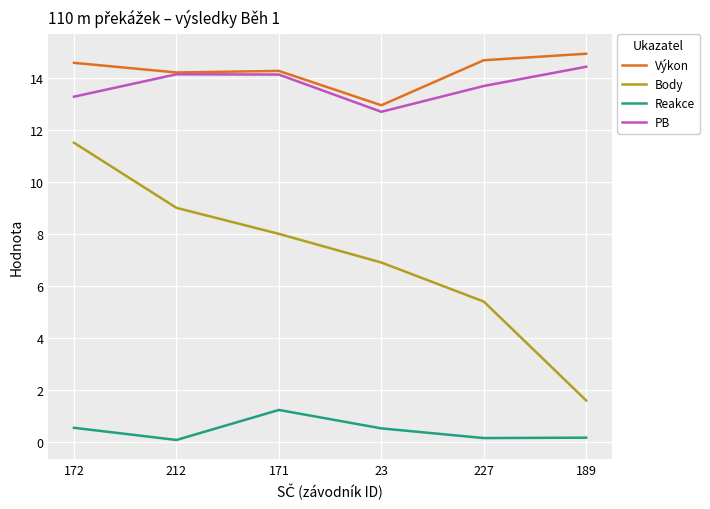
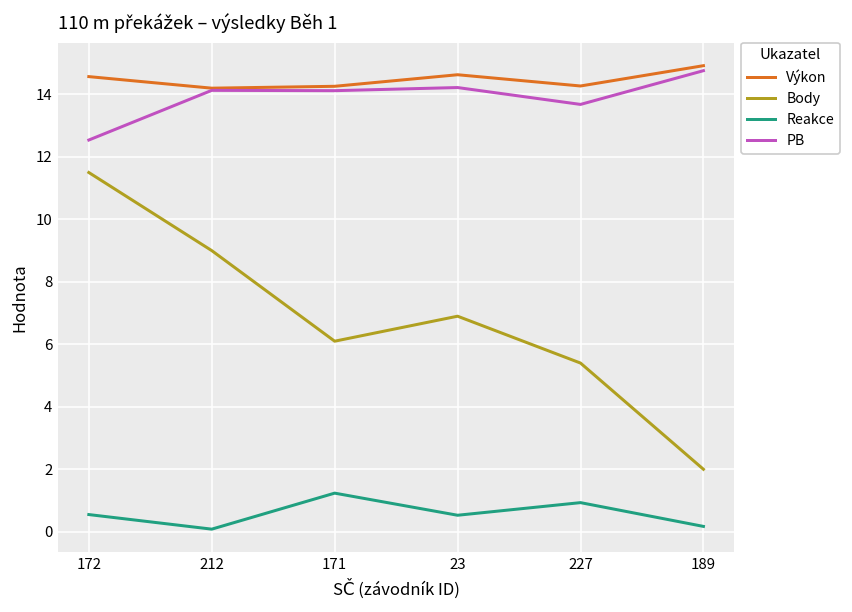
PB, 172: 13.3 -> 12.5
Body, 171: 8.0 -> 6.1
Výkon, 23: 12.9 -> 14.6
PB, 23: 12.7 -> 14.2
Výkon, 227: 14.7 -> 14.3
Reakce, 227: 0.2 -> 0.9
Body, 189: 1.6 -> 2.0
PB, 189: 14.4 -> 14.8
